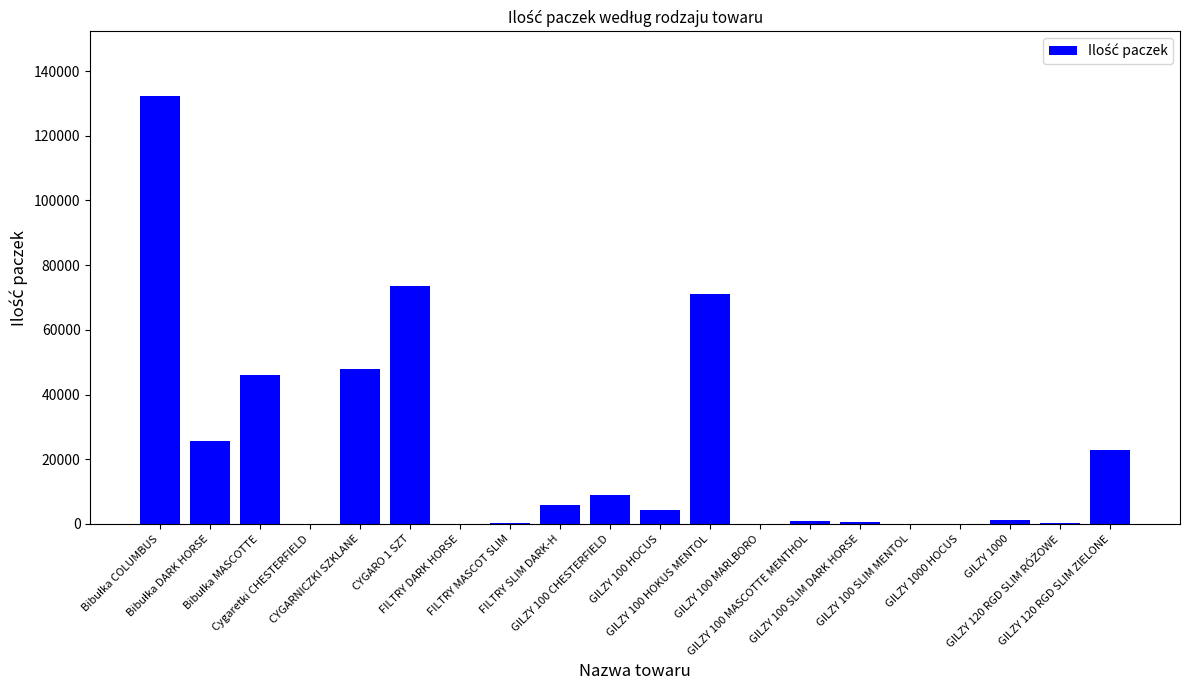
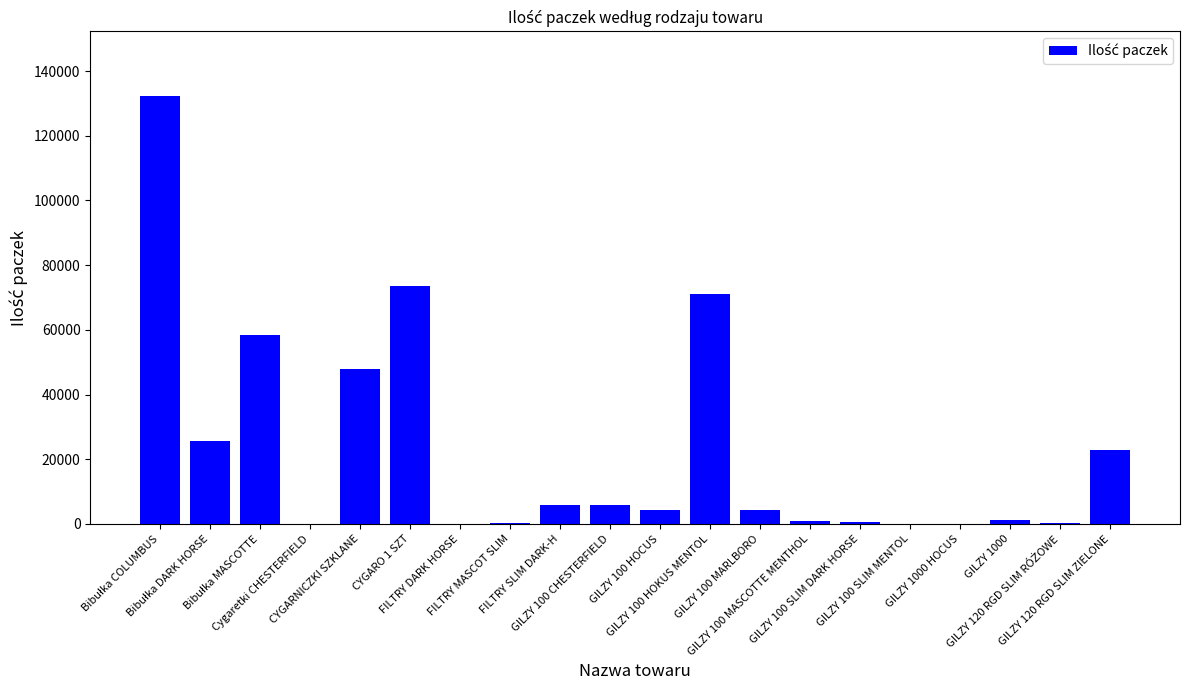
Bibułka MASCOTTE: 46000 -> 59000
GILZY 100 CHESTERFIELD: 9000 -> 6000
GILZY 100 MARLBORO: 0 -> 4000
